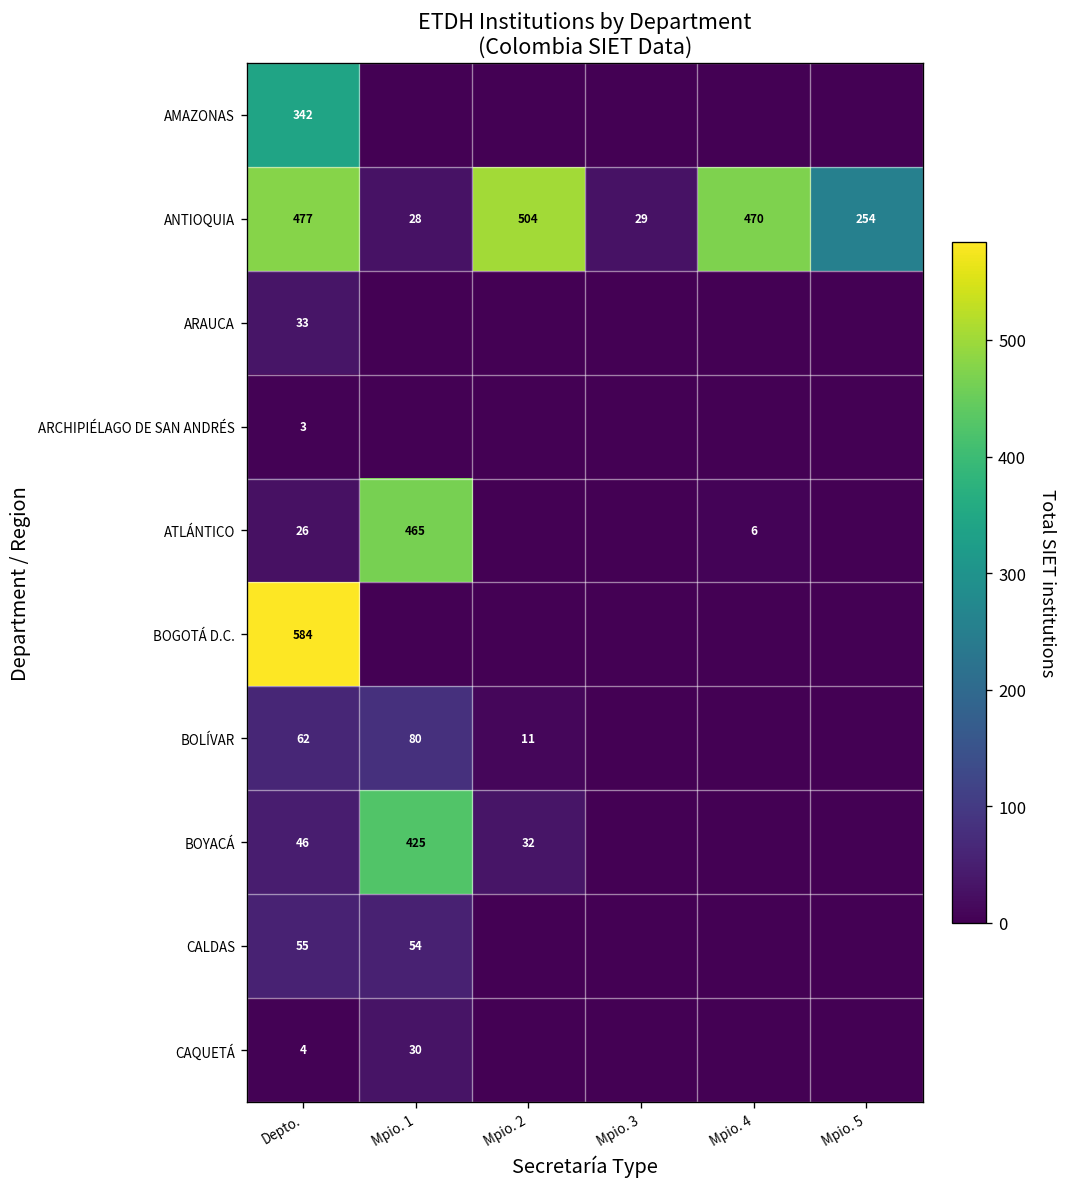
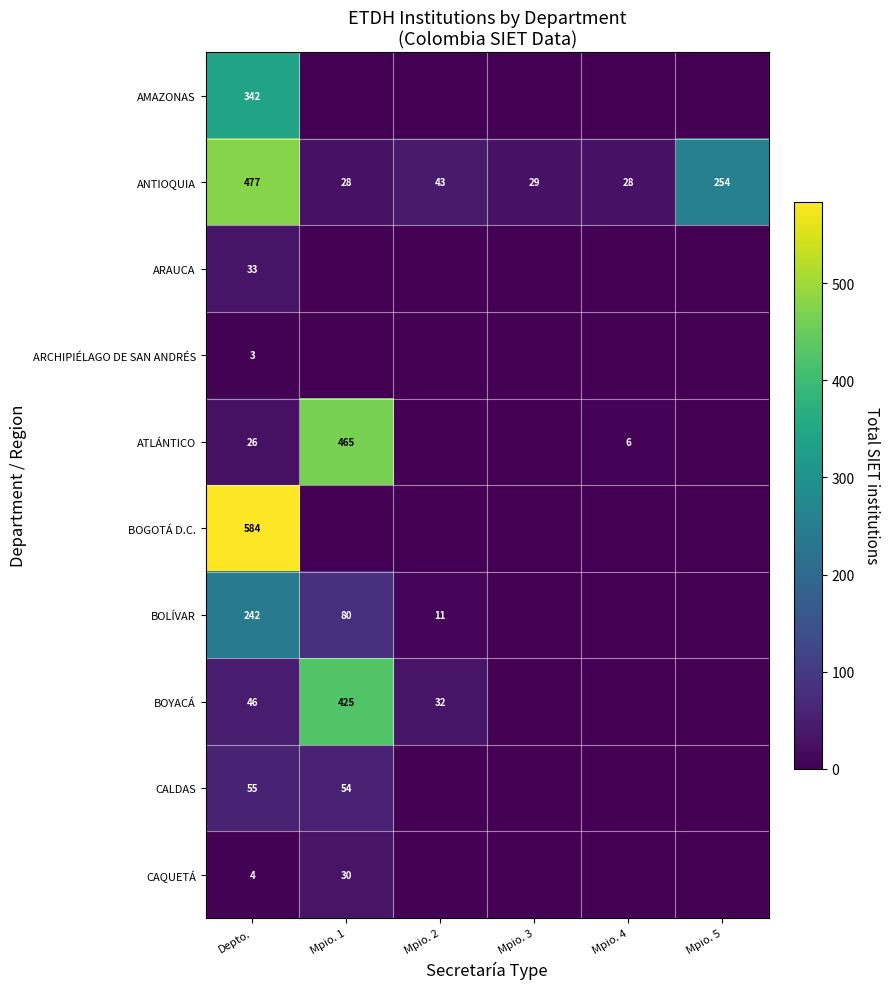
ANTIOQUIA, Mpio. 2: 504 -> 43
ANTIOQUIA, Mpio. 4: 470 -> 28
BOLÍVAR, Depto.: 62 -> 242
